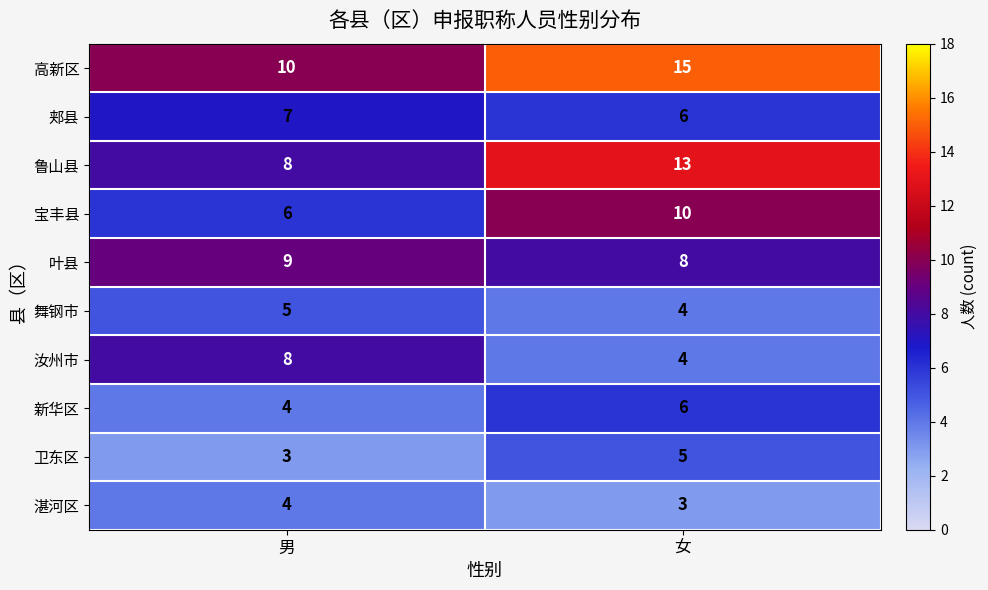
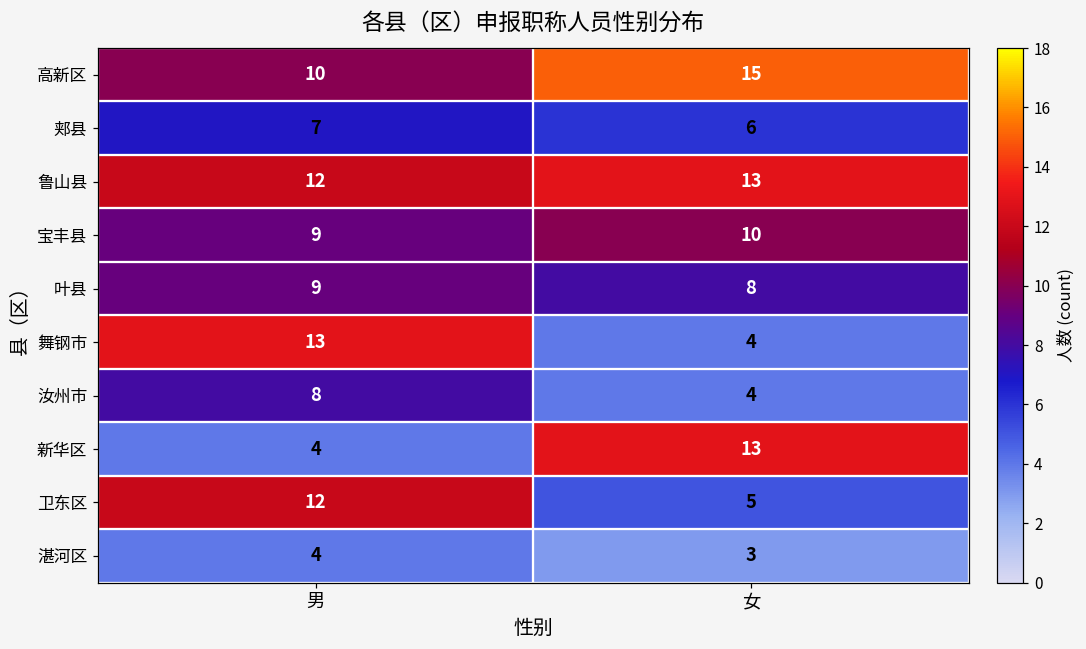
鲁山县, 男: 8 -> 12
宝丰县, 男: 6 -> 9
舞钢市, 男: 5 -> 13
新华区, 女: 6 -> 13
卫东区, 男: 3 -> 12
